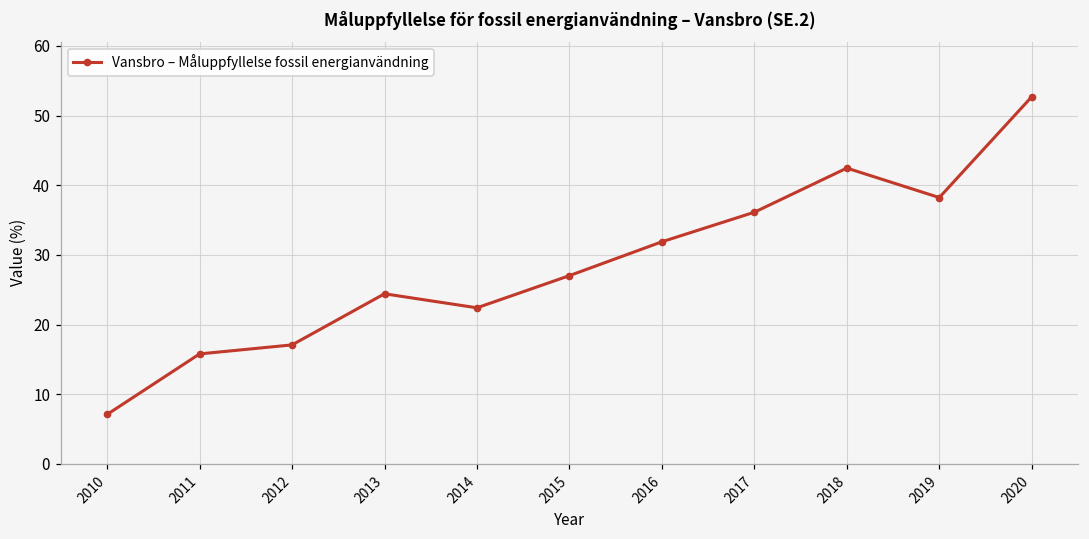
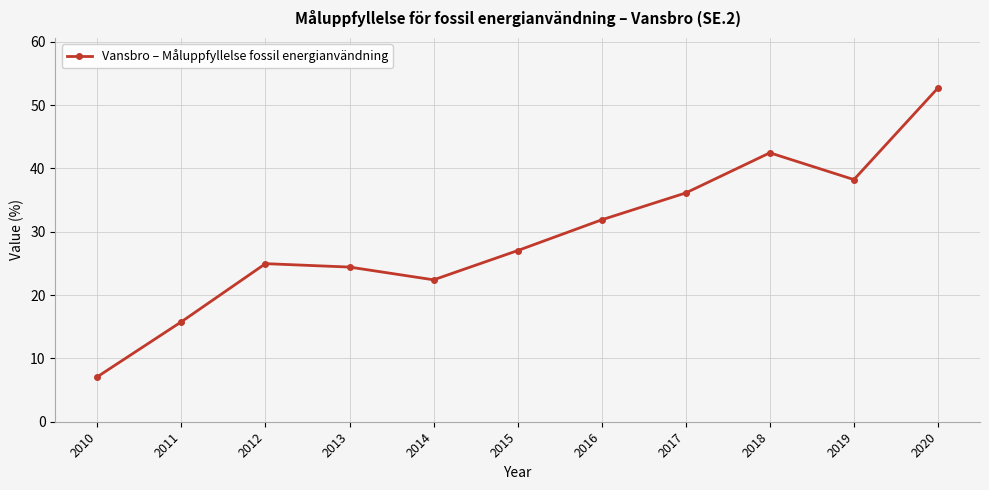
2012: 17 -> 25
